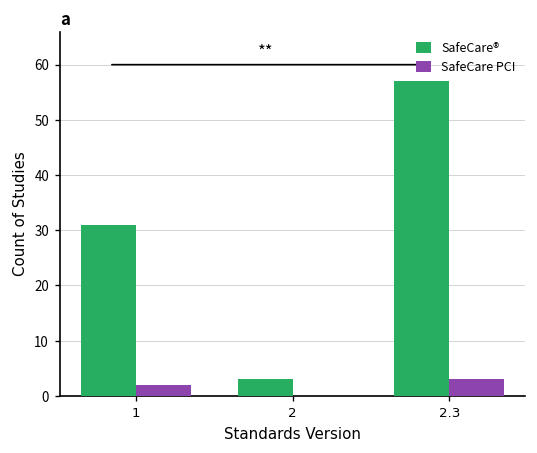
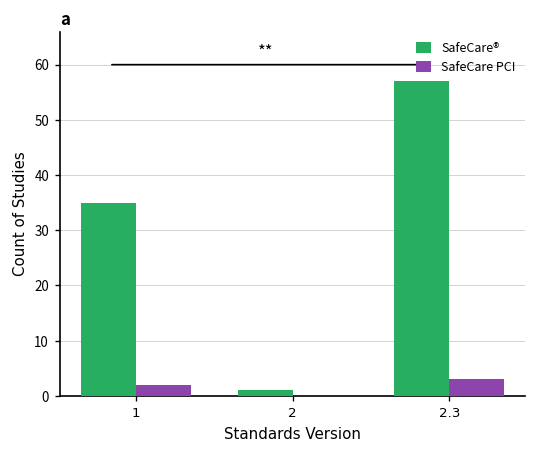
SafeCare®, 1: 31 -> 35
SafeCare®, 2: 3 -> 1
